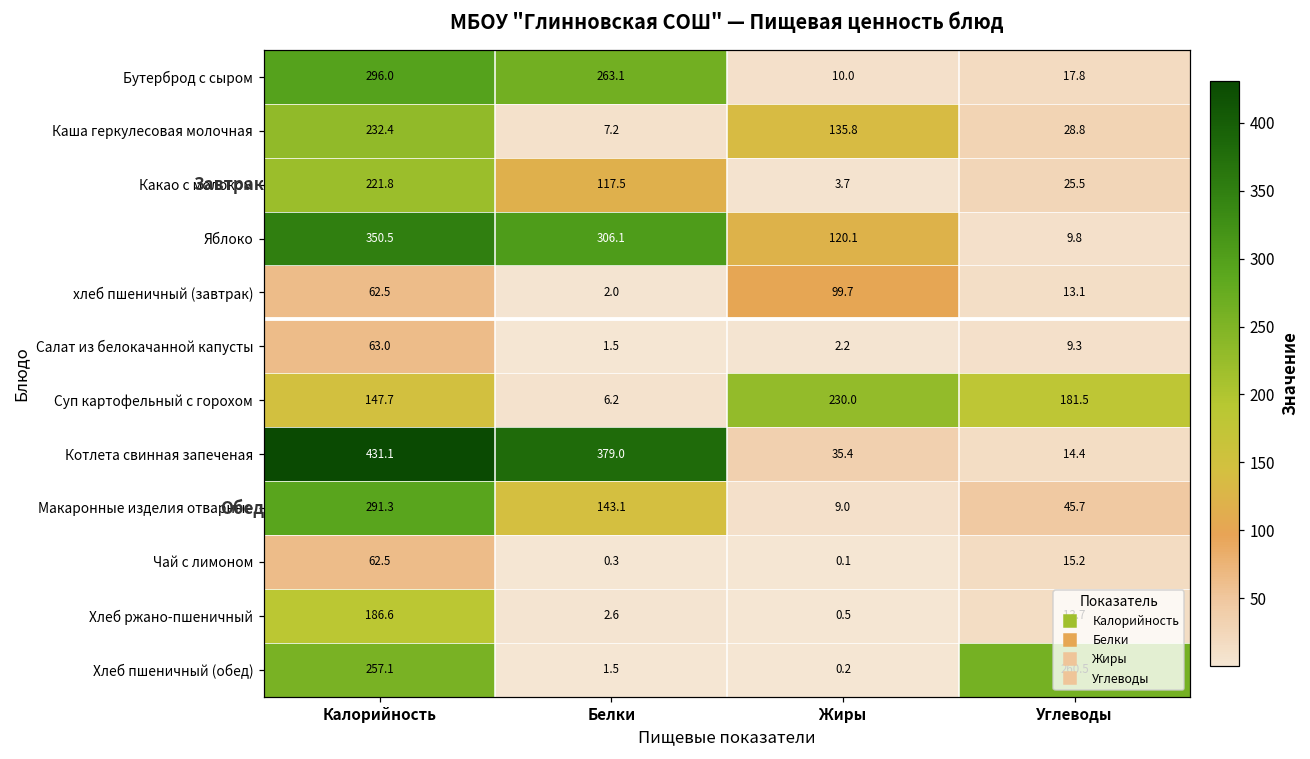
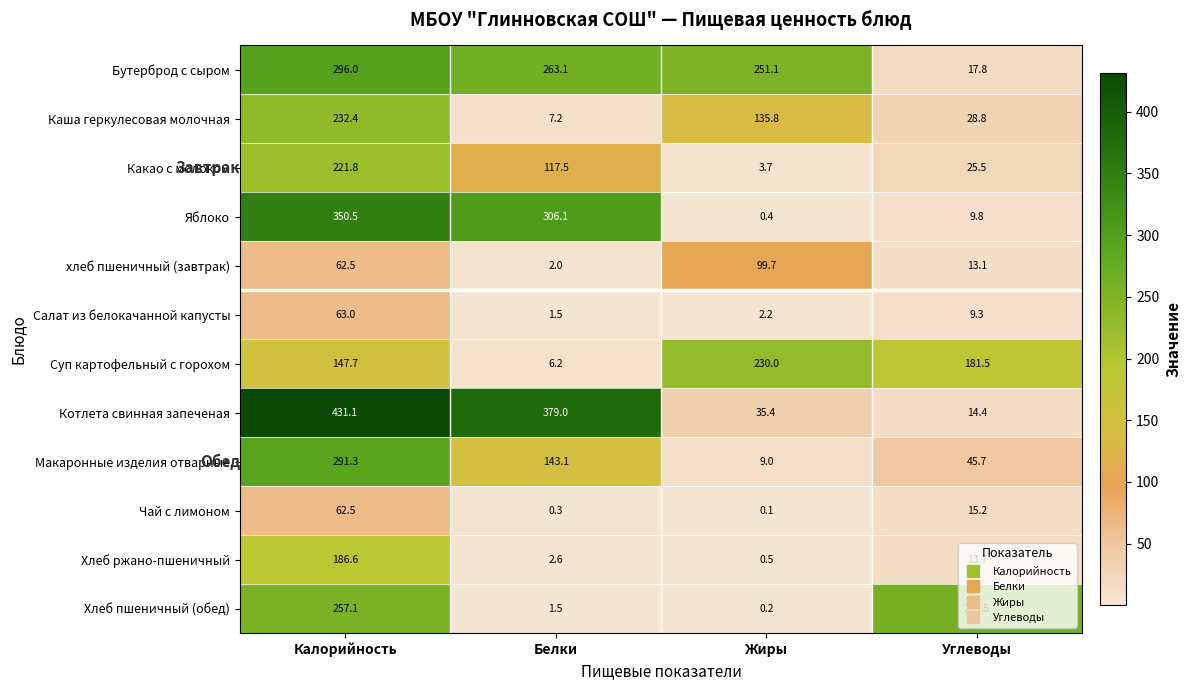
Бутерброд с сыром, Жиры: 10.0 -> 251.1
Яблоко, Жиры: 120.1 -> 0.4
